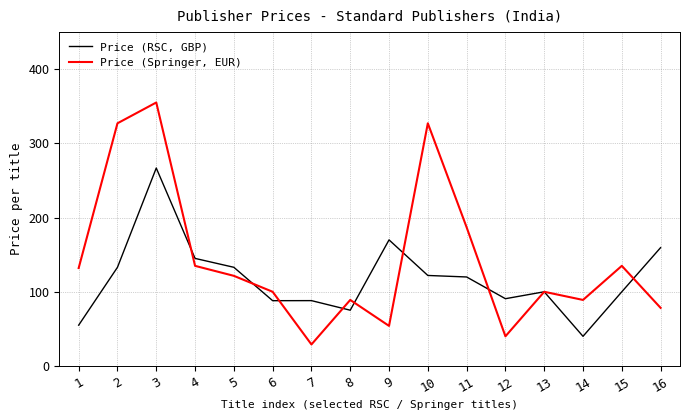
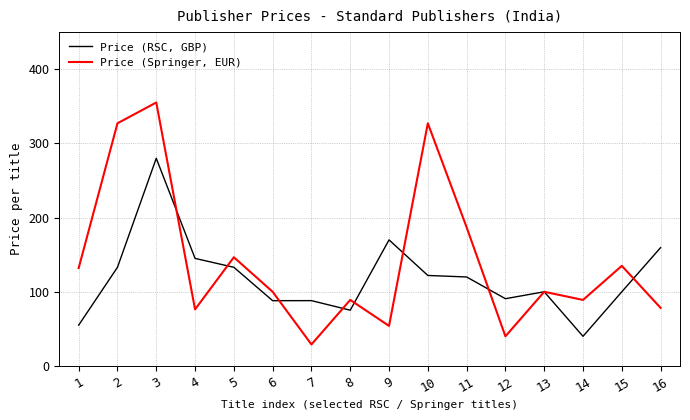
Price (RSC, GBP), 3: 270 -> 280
Price (Springer, EUR), 4: 130 -> 80
Price (Springer, EUR), 5: 120 -> 150
